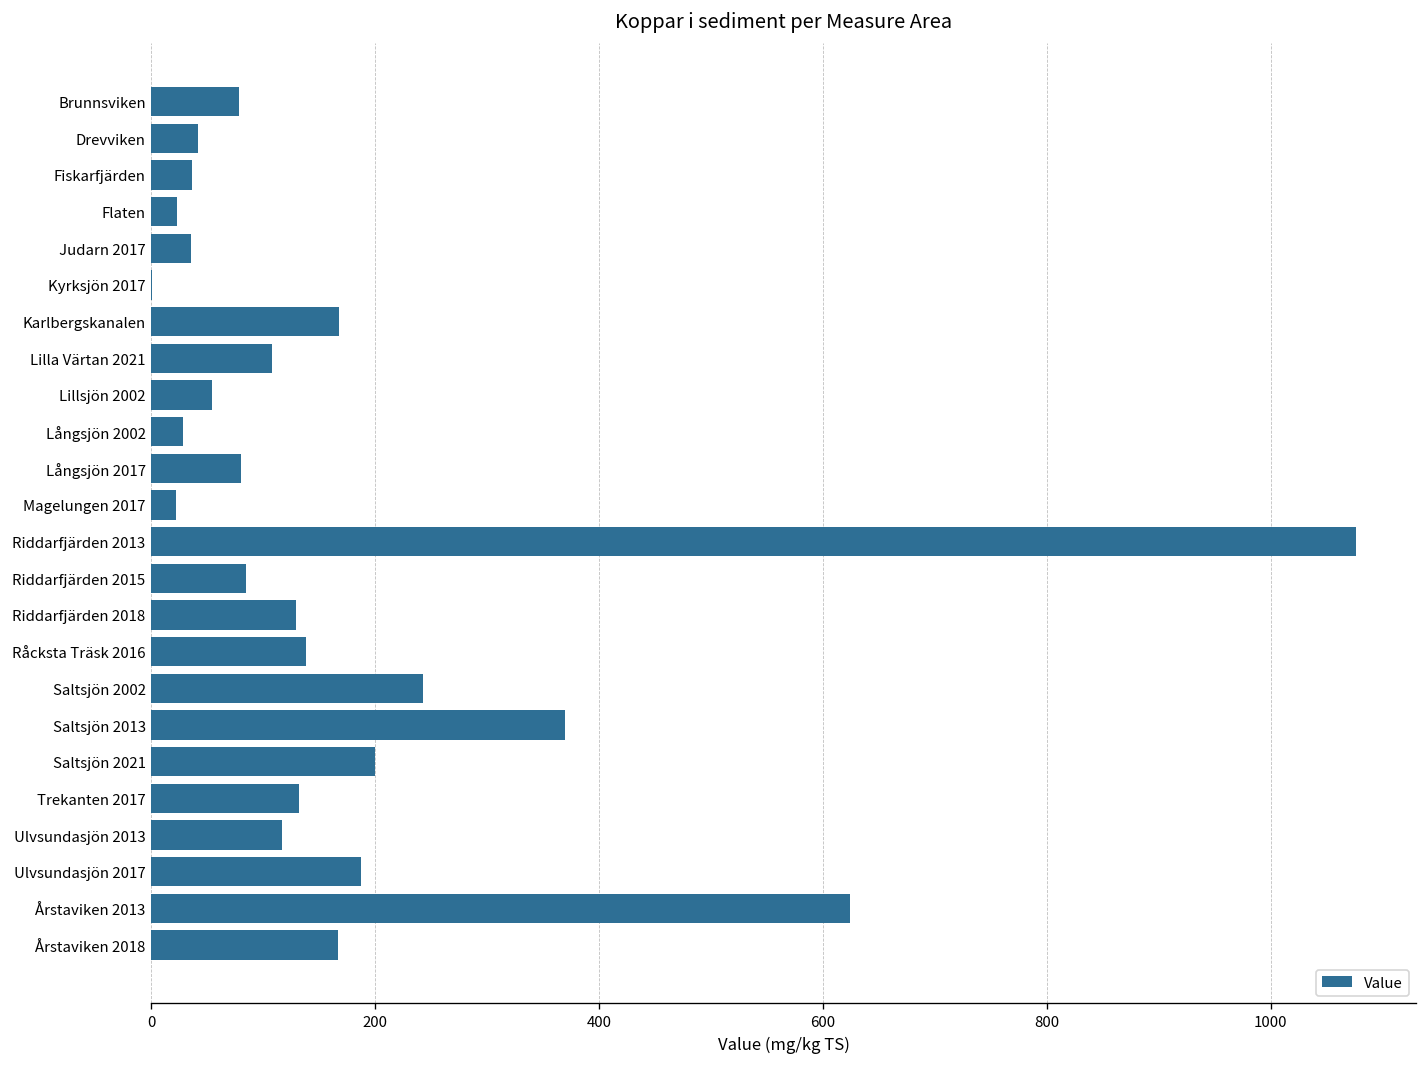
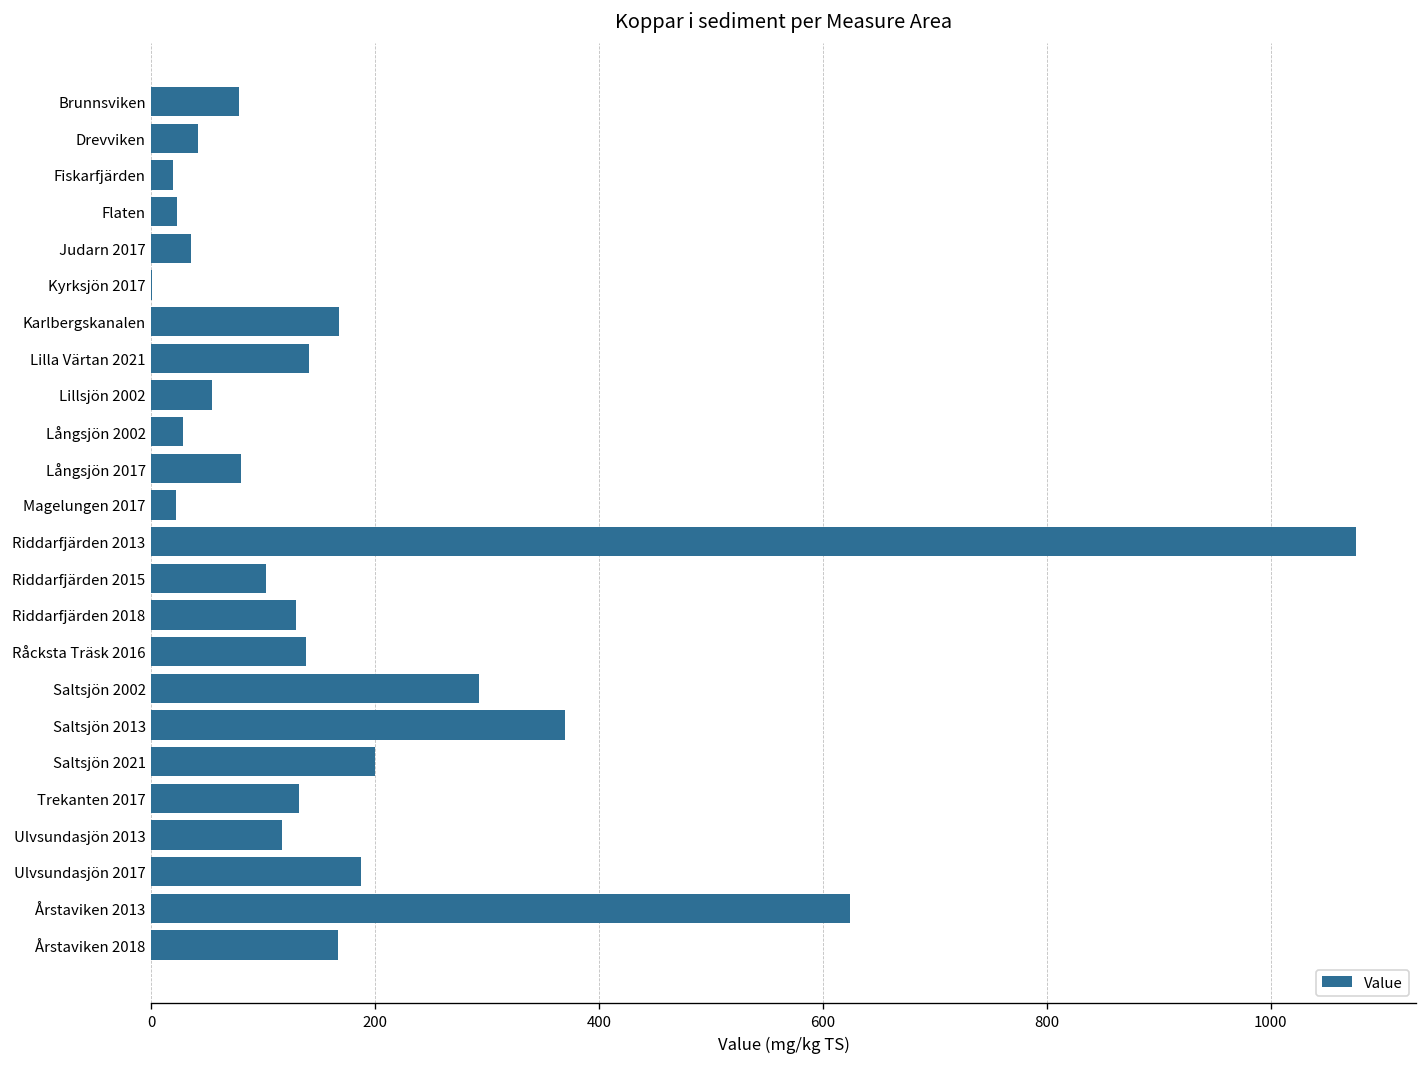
Fiskarfjärden: 40 -> 20
Lilla Värtan 2021: 110 -> 140
Riddarfjärden 2015: 80 -> 100
Saltsjön 2002: 240 -> 290
